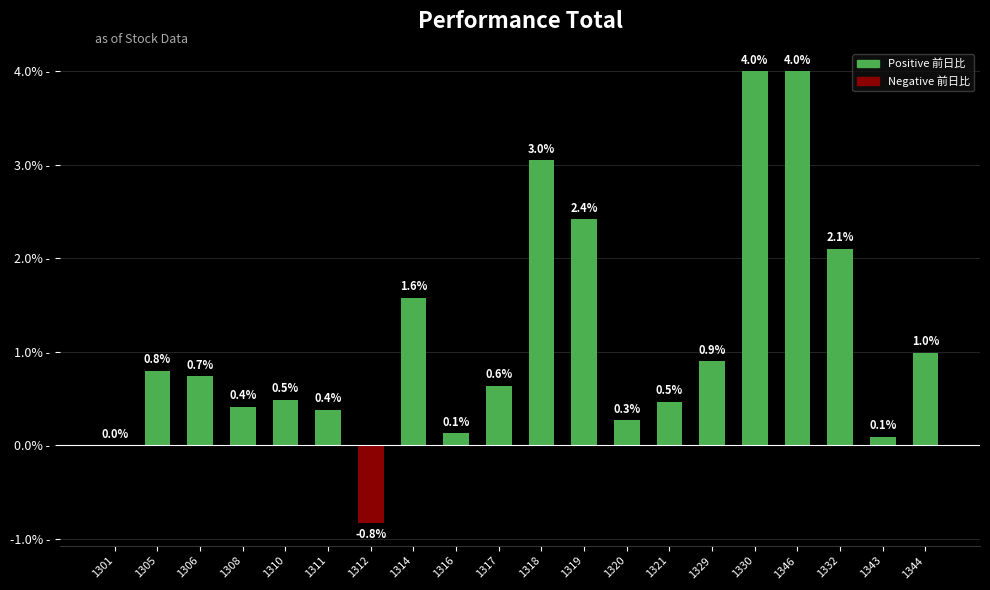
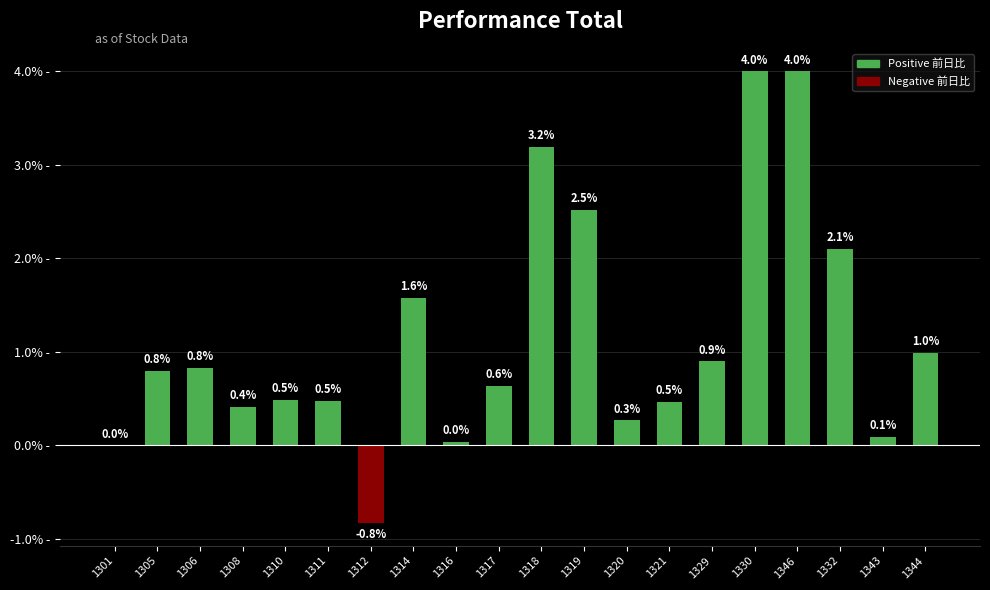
1306: 0.7% -> 0.8%
1311: 0.4% -> 0.5%
1316: 0.1% -> 0.0%
1318: 3.0% -> 3.2%
1319: 2.4% -> 2.5%
